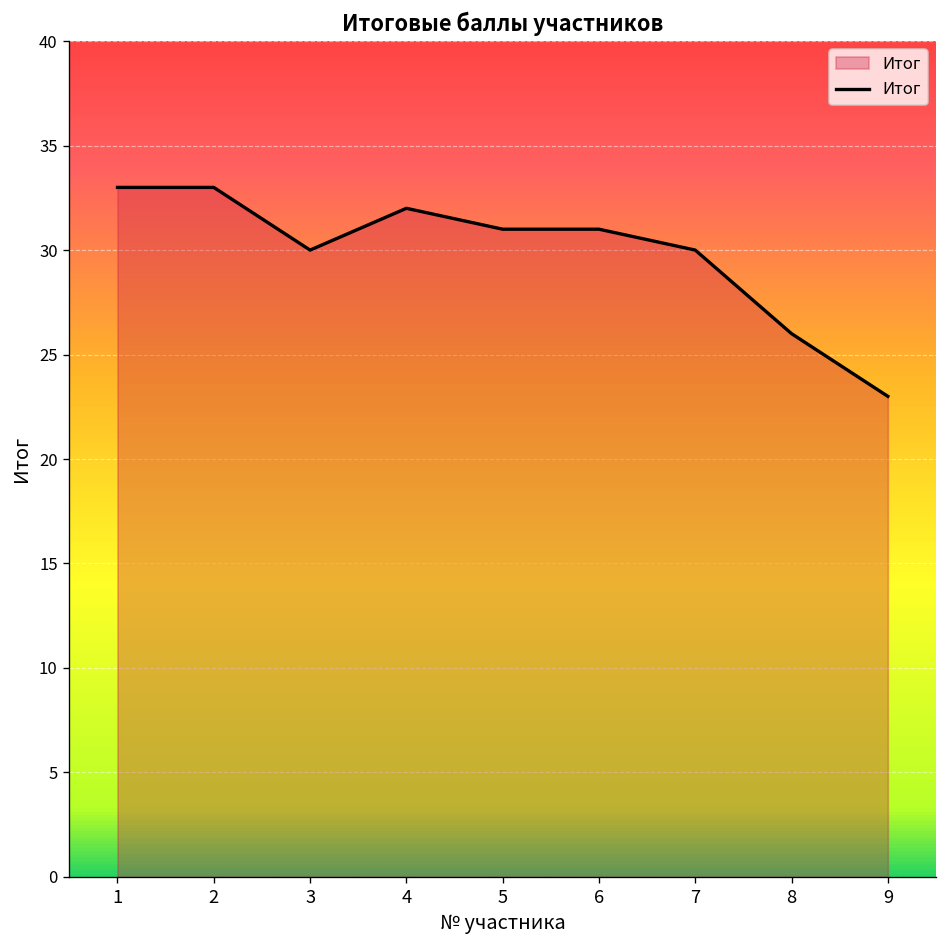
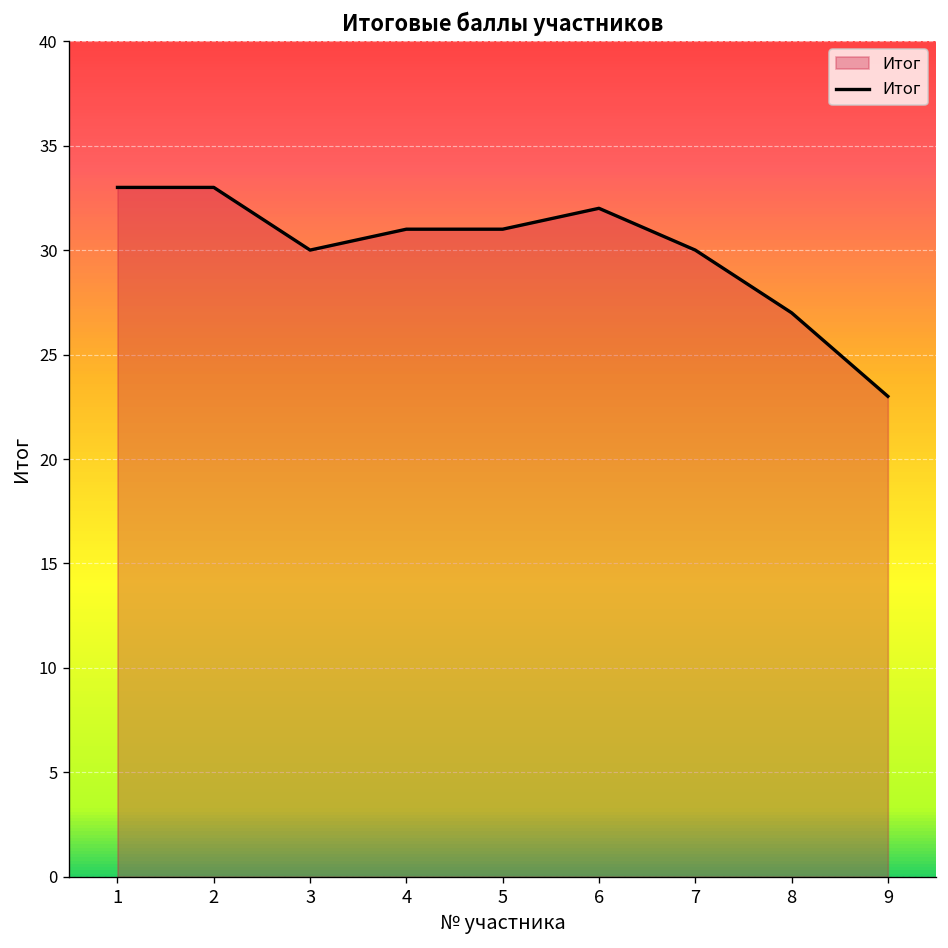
4: 32 -> 31
6: 31 -> 32
8: 26 -> 27
